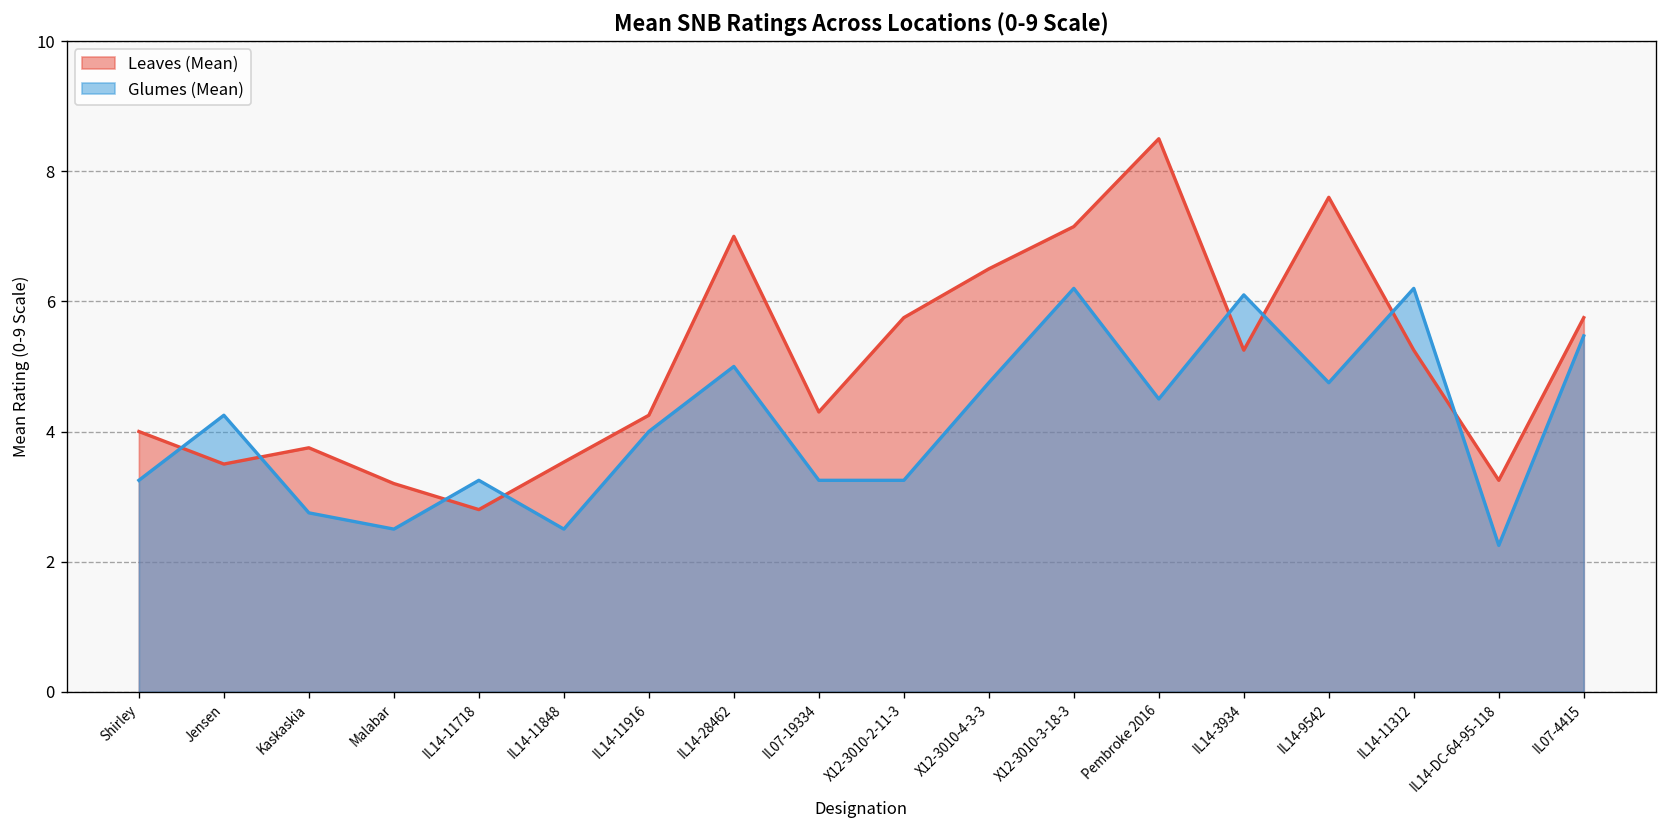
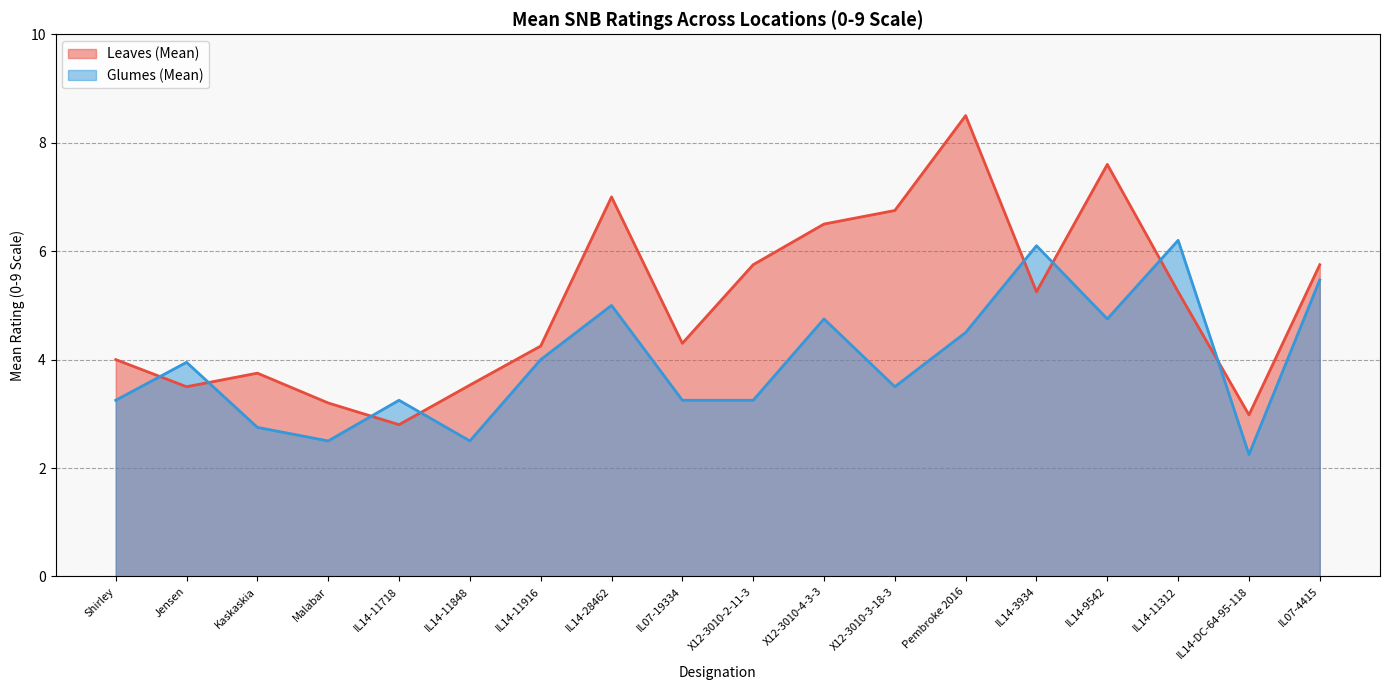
Glumes (Mean), Jensen: 4.3 -> 4.0
Leaves (Mean), X12-3010-3-18-3: 7.2 -> 6.8
Glumes (Mean), X12-3010-3-18-3: 6.2 -> 3.5
Leaves (Mean), IL14-DC-64-95-118: 3.3 -> 3.0
